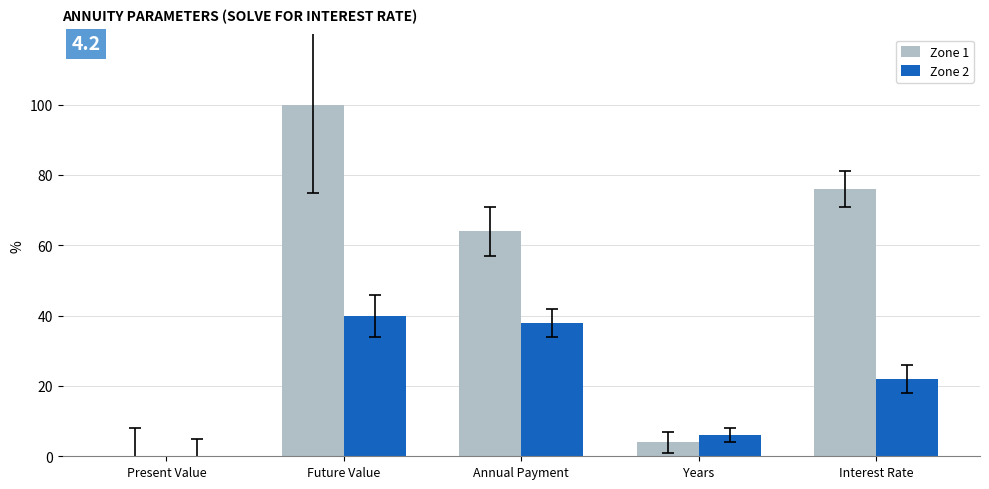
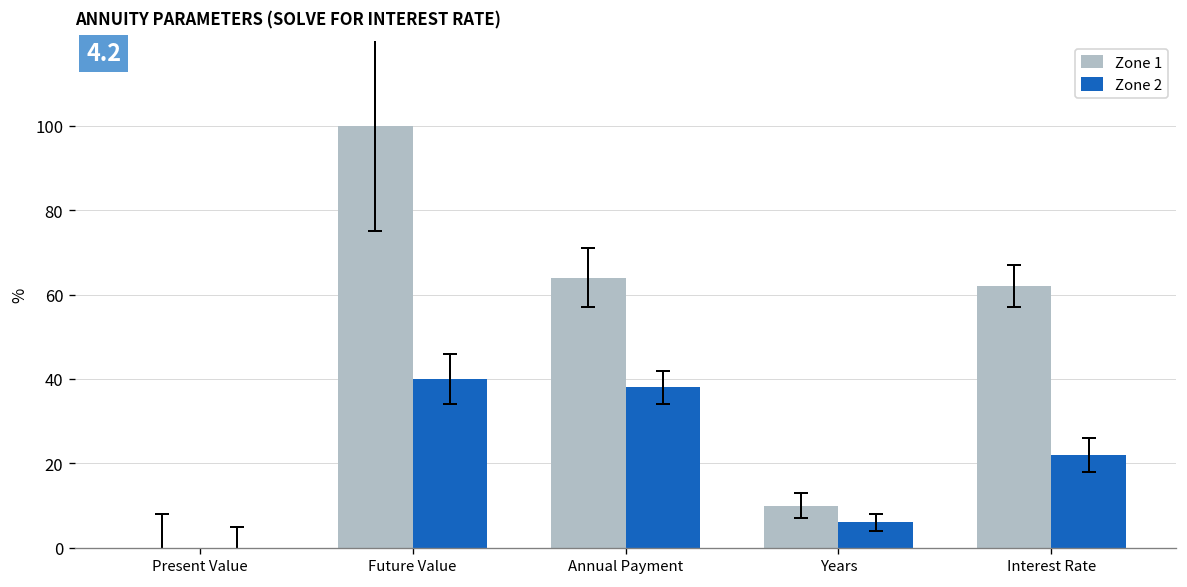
Zone 1, Years: 4 -> 10
Zone 1, Interest Rate: 76 -> 62
